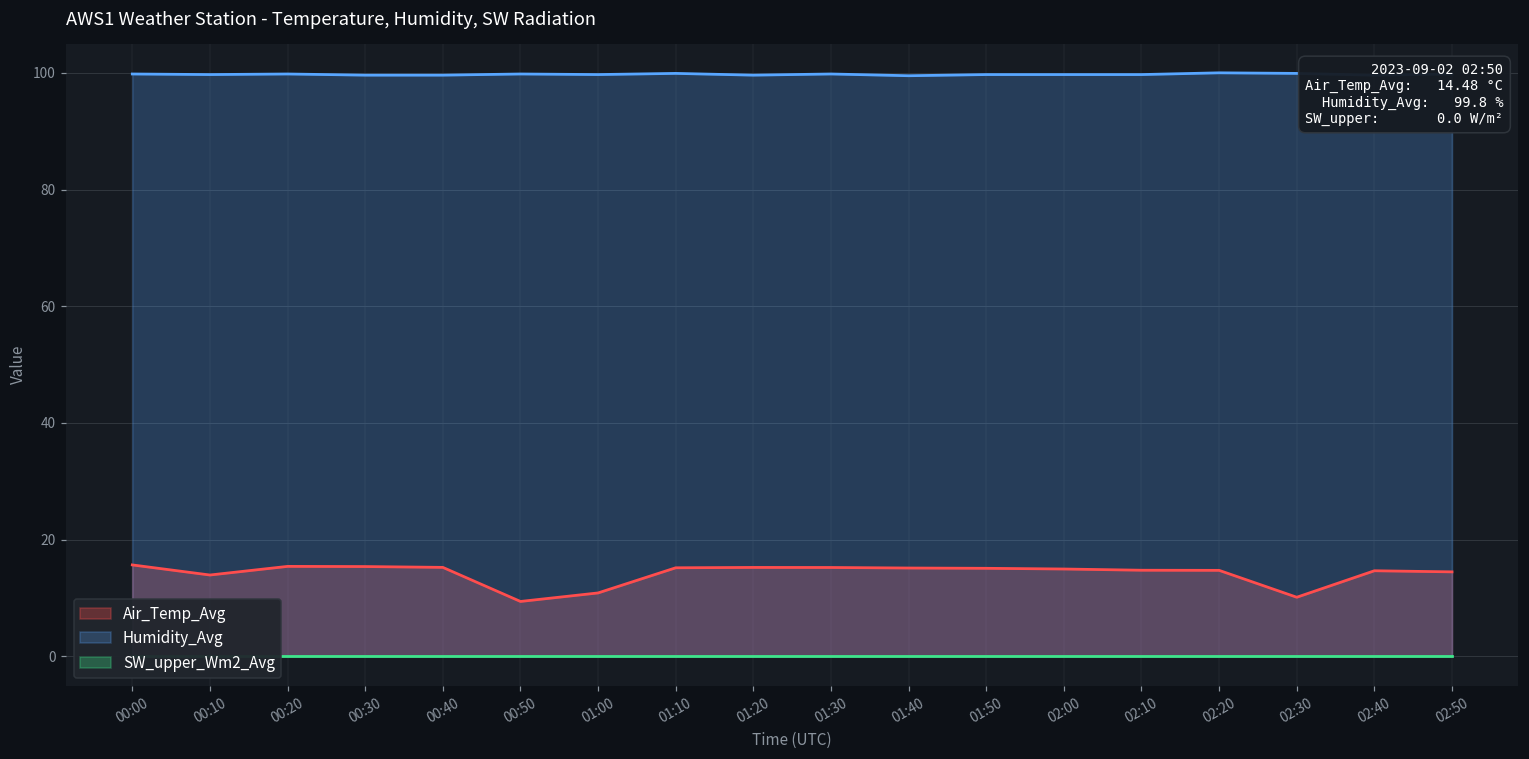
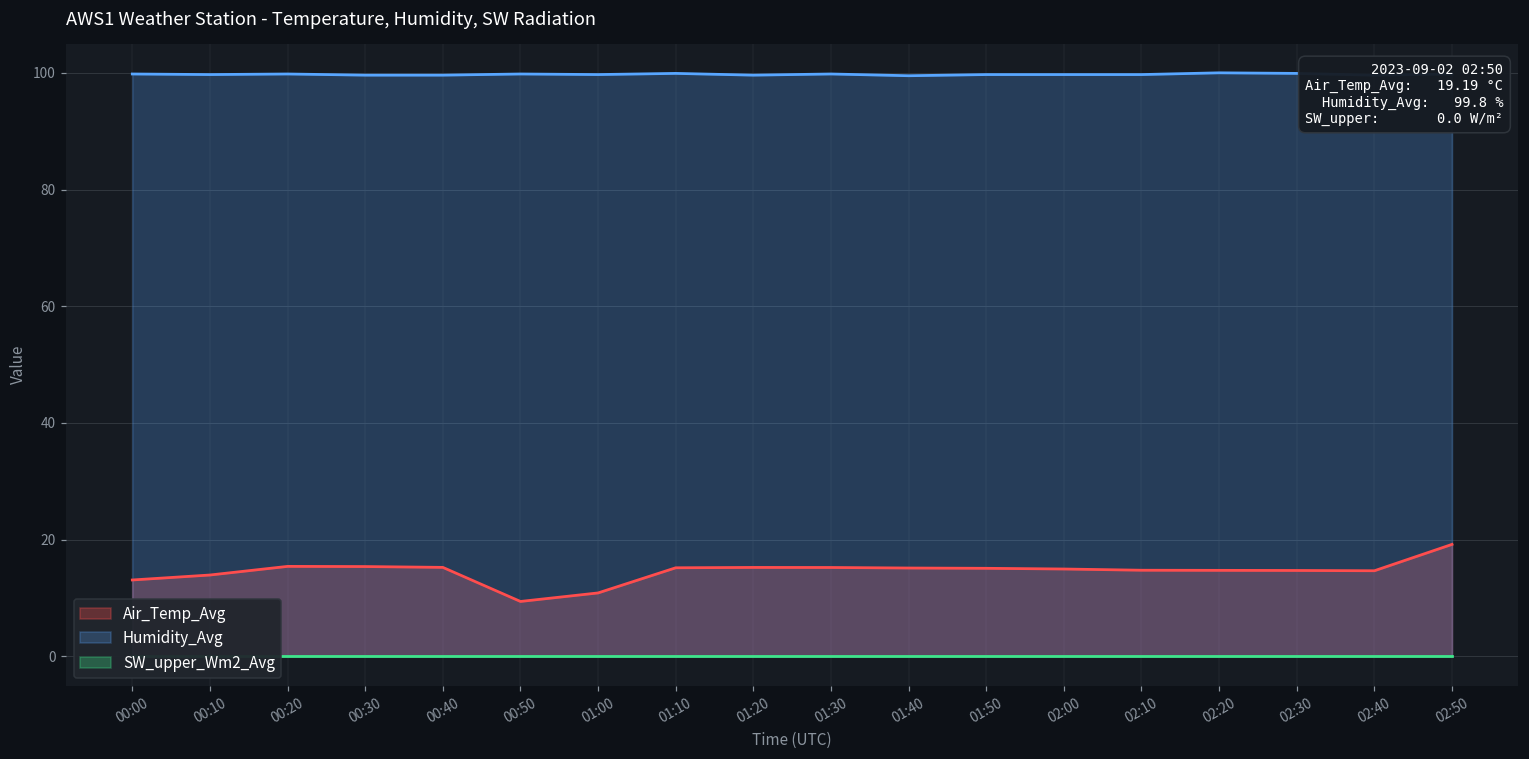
Air_Temp_Avg, 00:00: 16 -> 13
Air_Temp_Avg, 02:30: 10 -> 15
Air_Temp_Avg, 02:50: 14.48 -> 19.19
